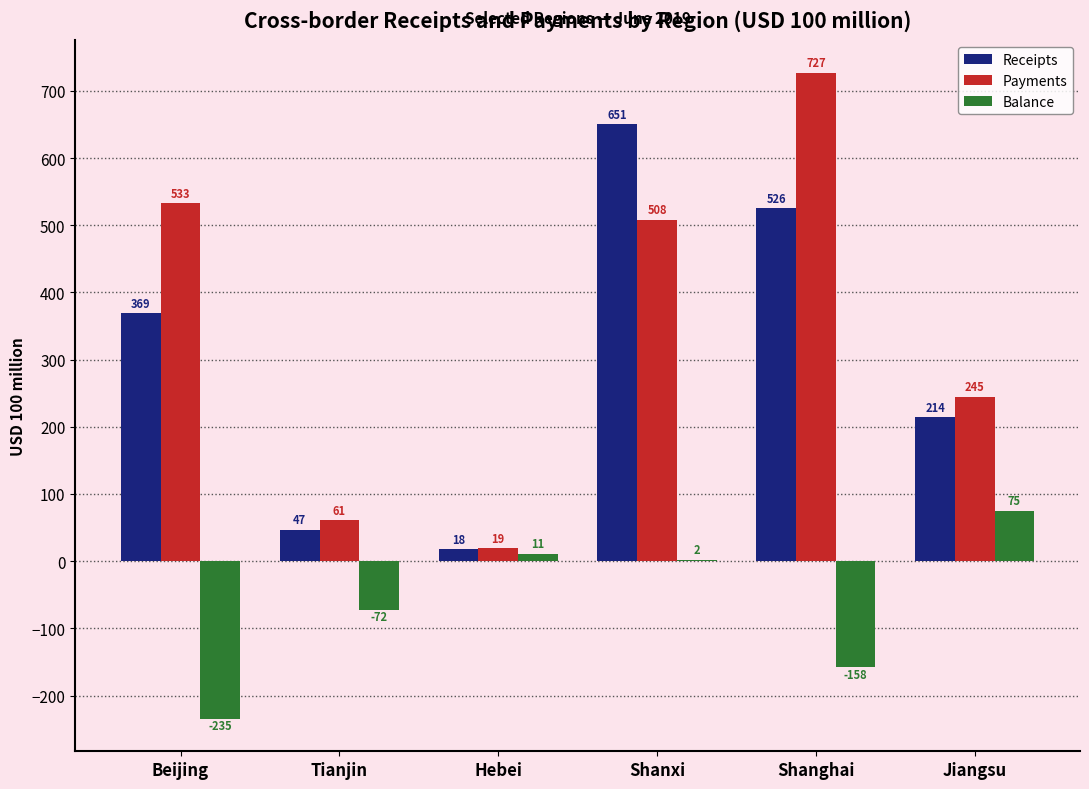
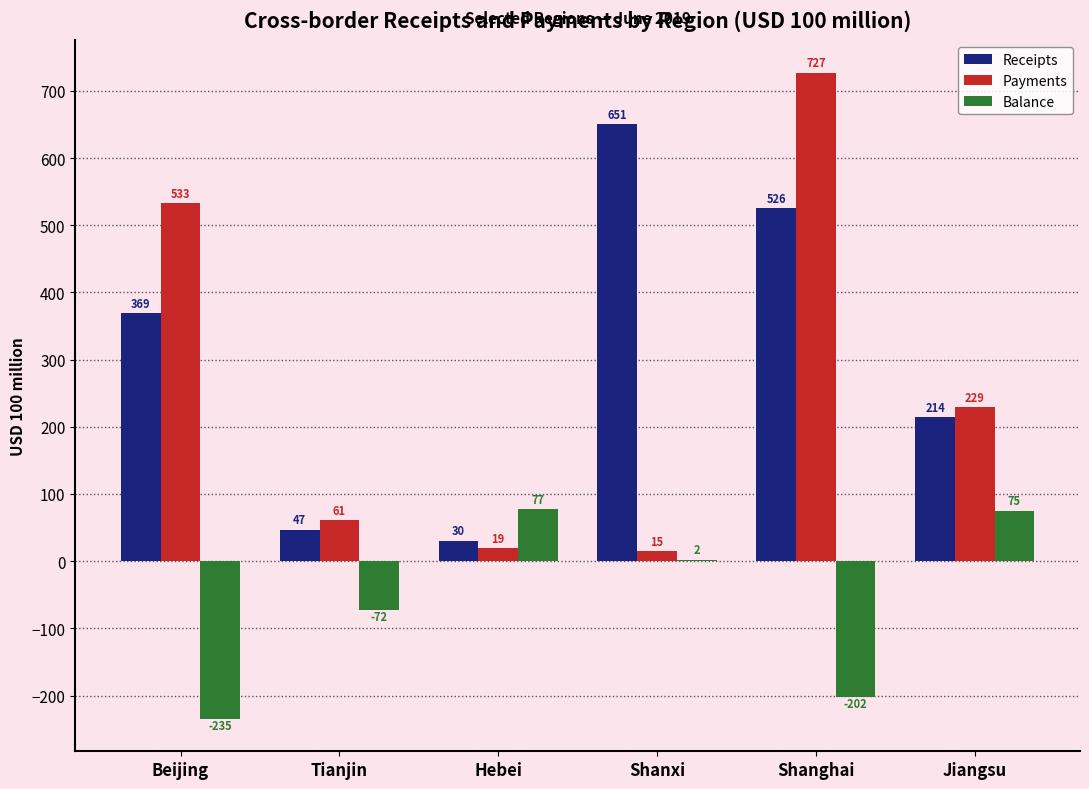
Receipts, Hebei: 18 -> 30
Balance, Hebei: 11 -> 77
Payments, Shanxi: 508 -> 15
Balance, Shanghai: -158 -> -202
Payments, Jiangsu: 245 -> 229
